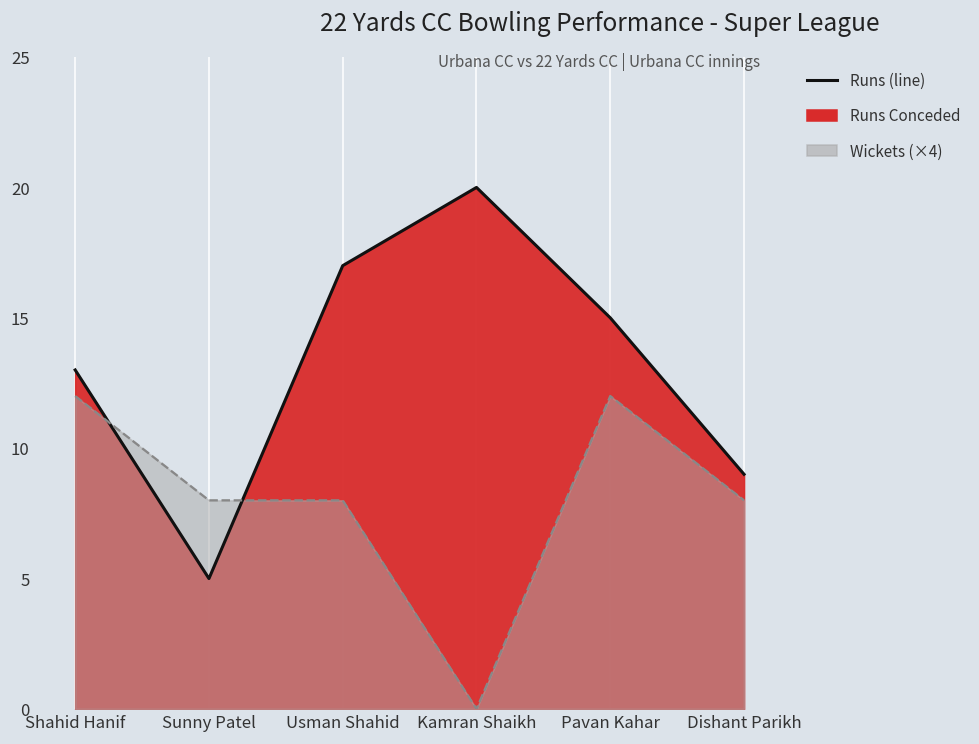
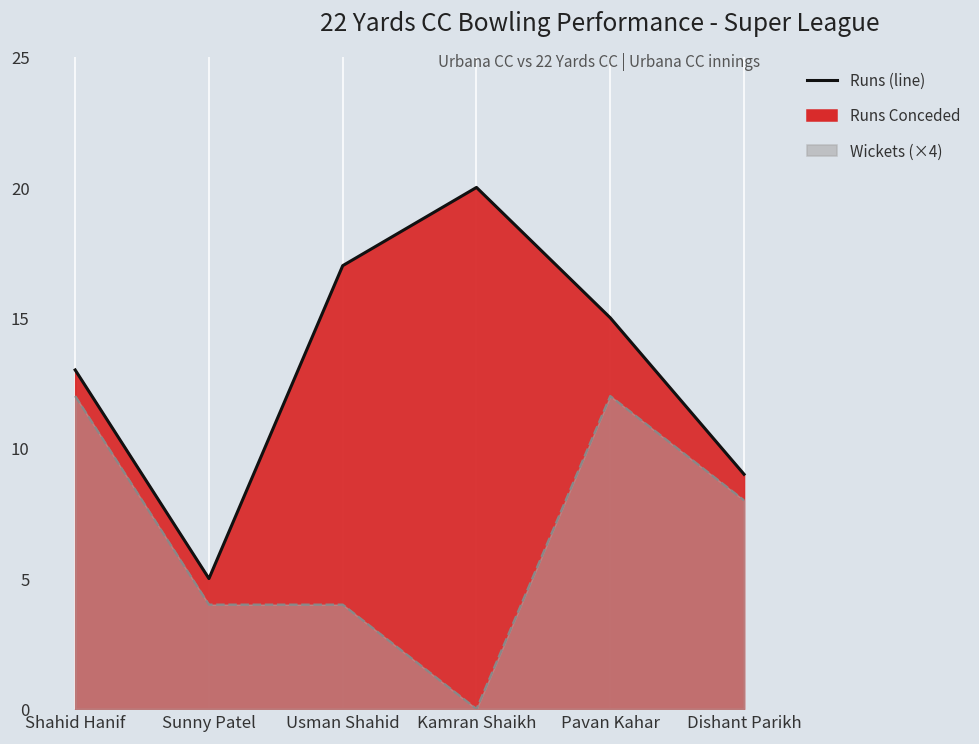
Wickets (×4), Sunny Patel: 8.0 -> 4.0
Wickets (×4), Usman Shahid: 8.0 -> 4.0
